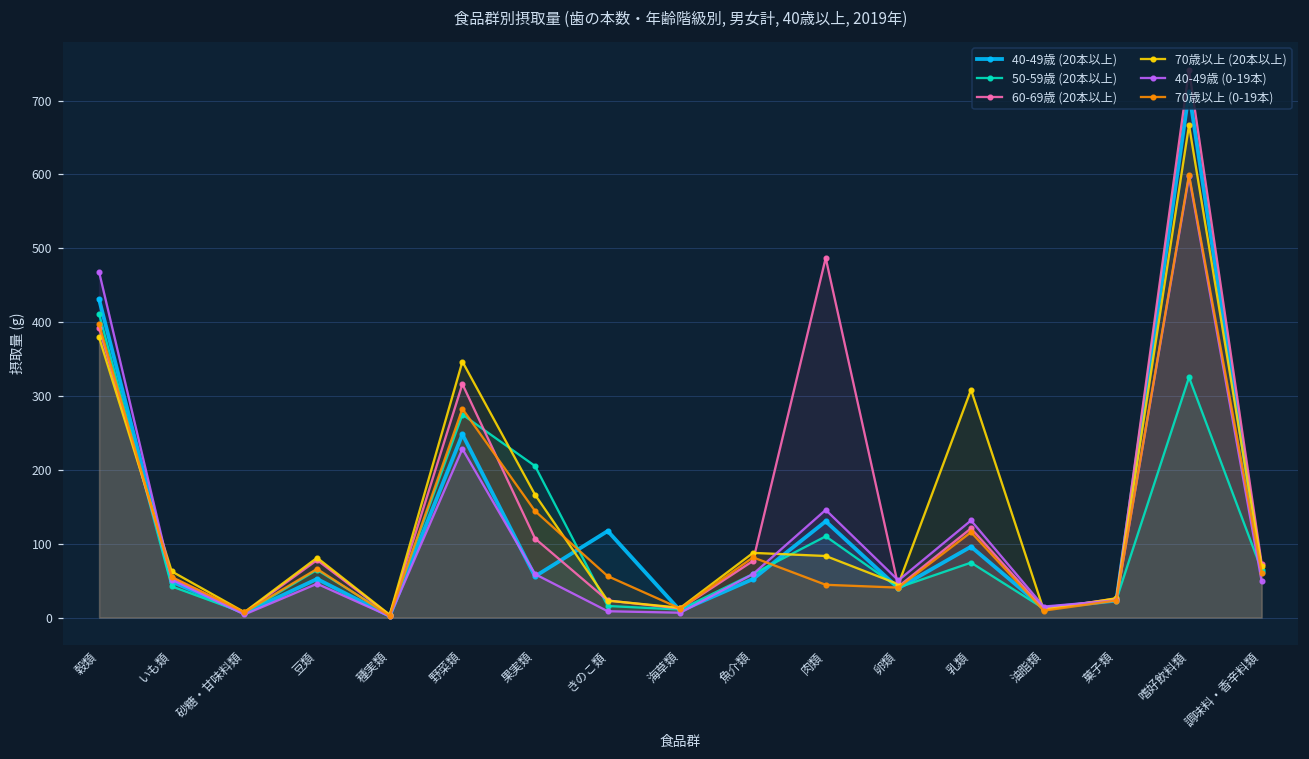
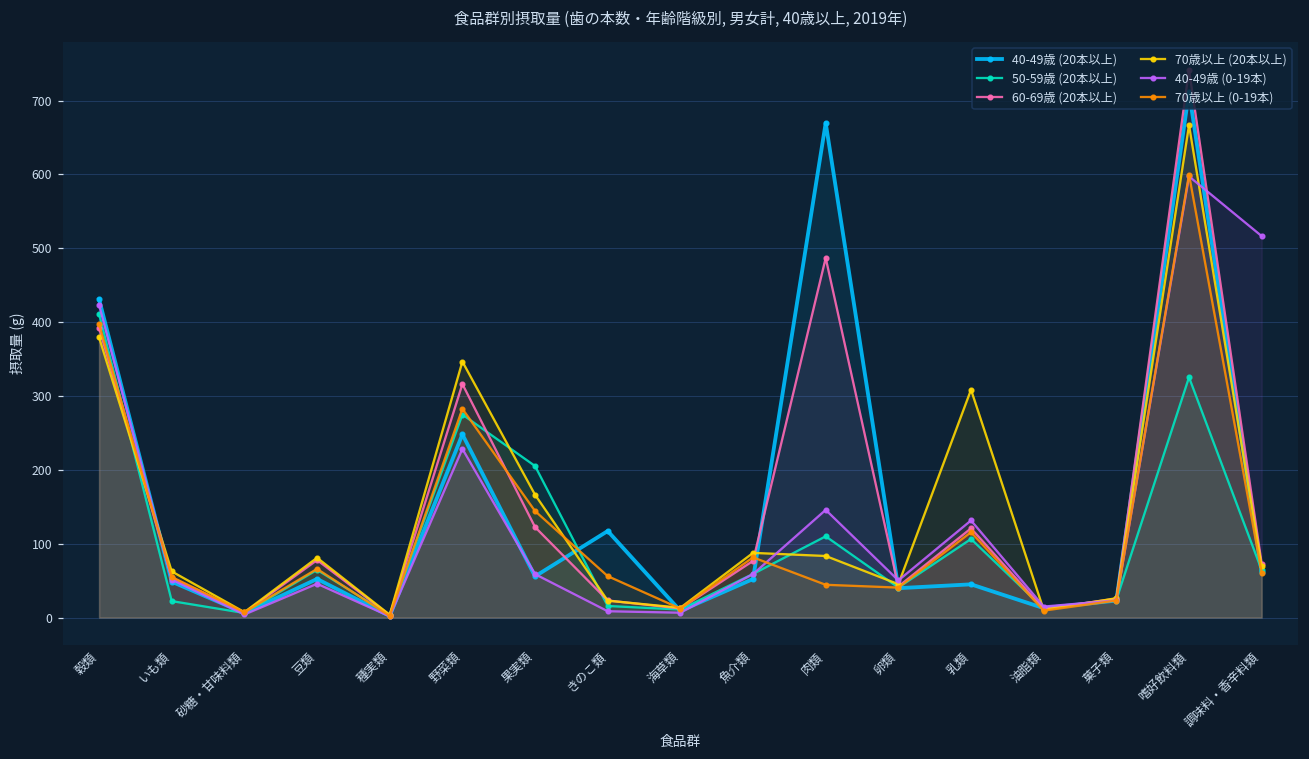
40-49歳 (0-19本), 穀類: 470 -> 420
50-59歳 (20本以上), いも類: 40 -> 20
60-69歳 (20本以上), 果実類: 110 -> 120
40-49歳 (20本以上), 肉類: 130 -> 670
40-49歳 (20本以上), 乳類: 100 -> 50
50-59歳 (20本以上), 乳類: 70 -> 110
40-49歳 (0-19本), 調味料・香辛料類: 50 -> 520
